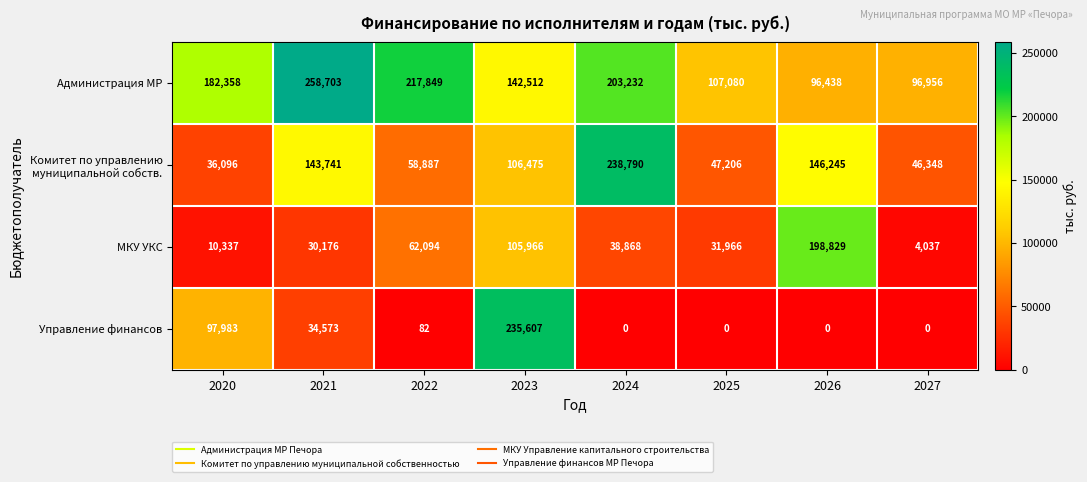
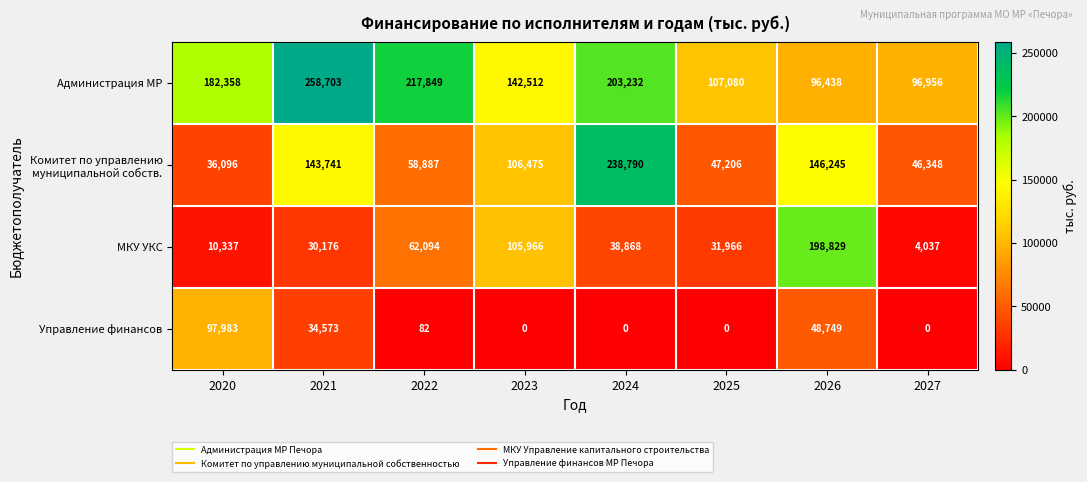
Управление финансов, 2023: 235,607 -> 0
Управление финансов, 2026: 0 -> 48,749
